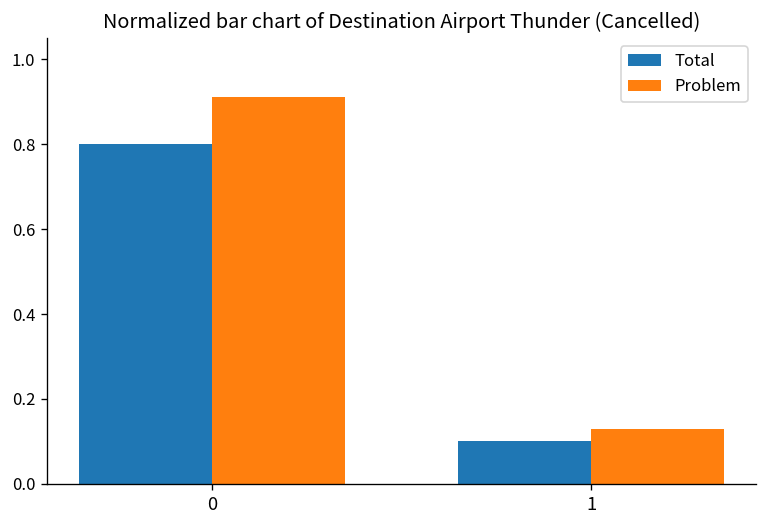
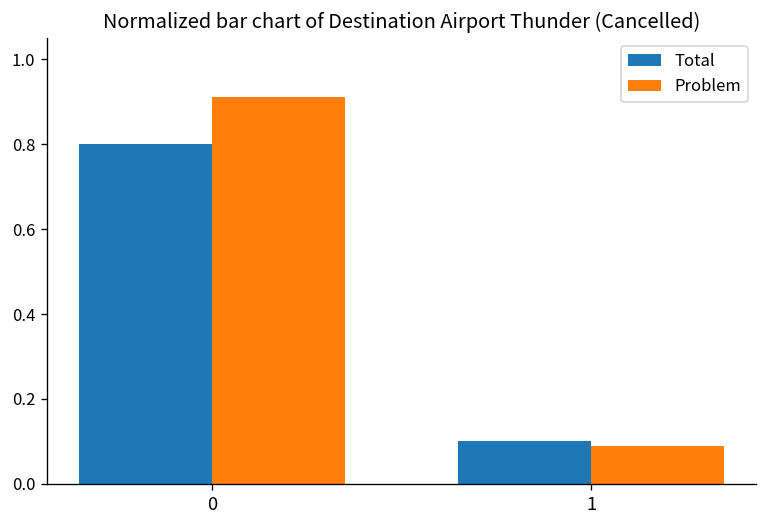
Problem, 1: 0.13 -> 0.09
